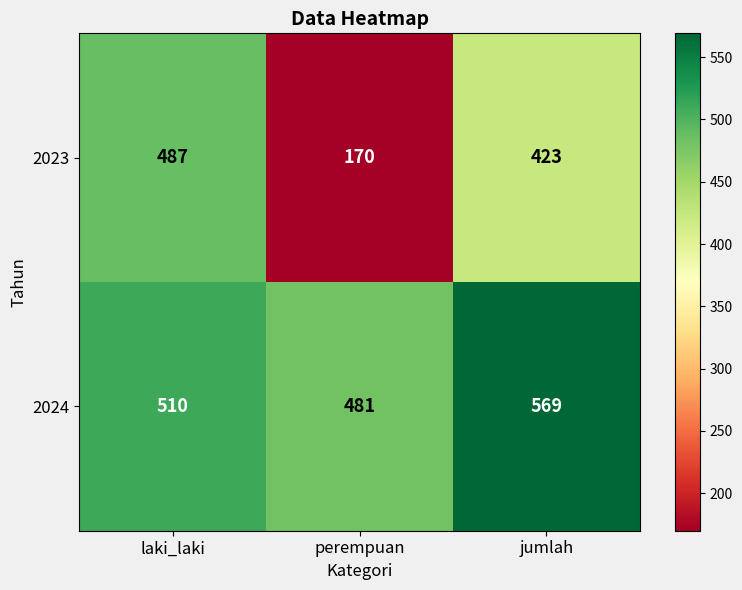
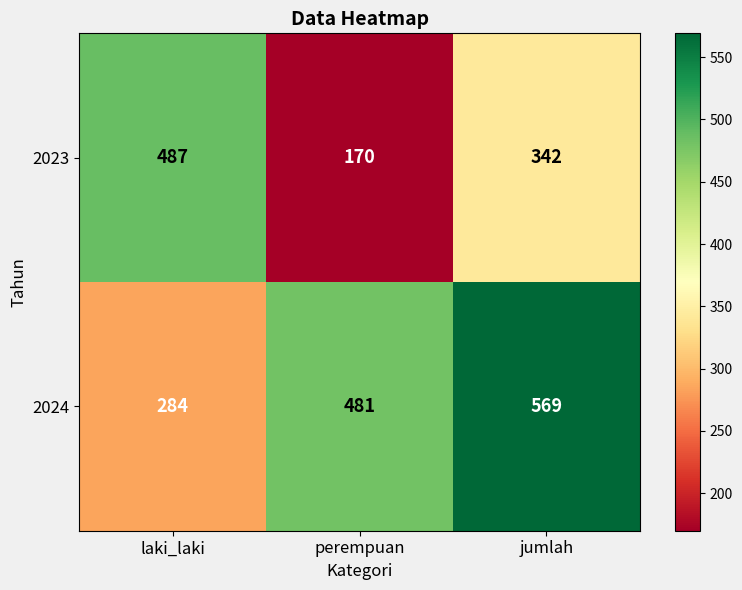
2023, jumlah: 423 -> 342
2024, laki_laki: 510 -> 284
